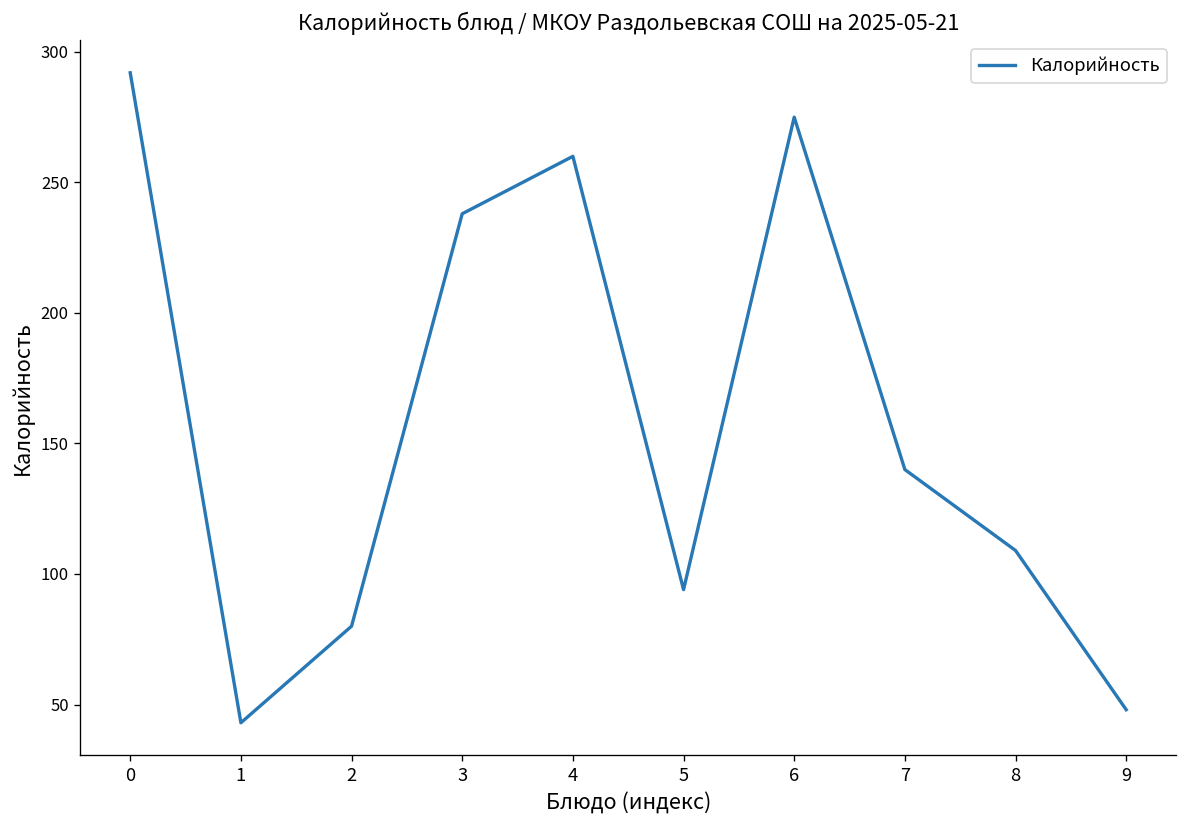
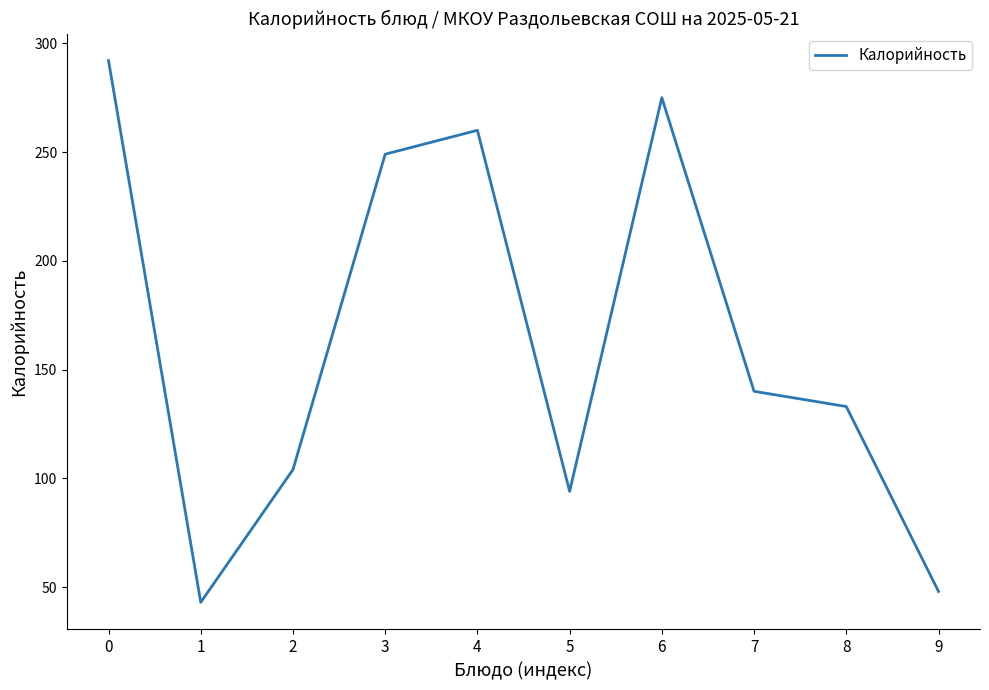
2: 80 -> 104
3: 238 -> 249
8: 109 -> 133
